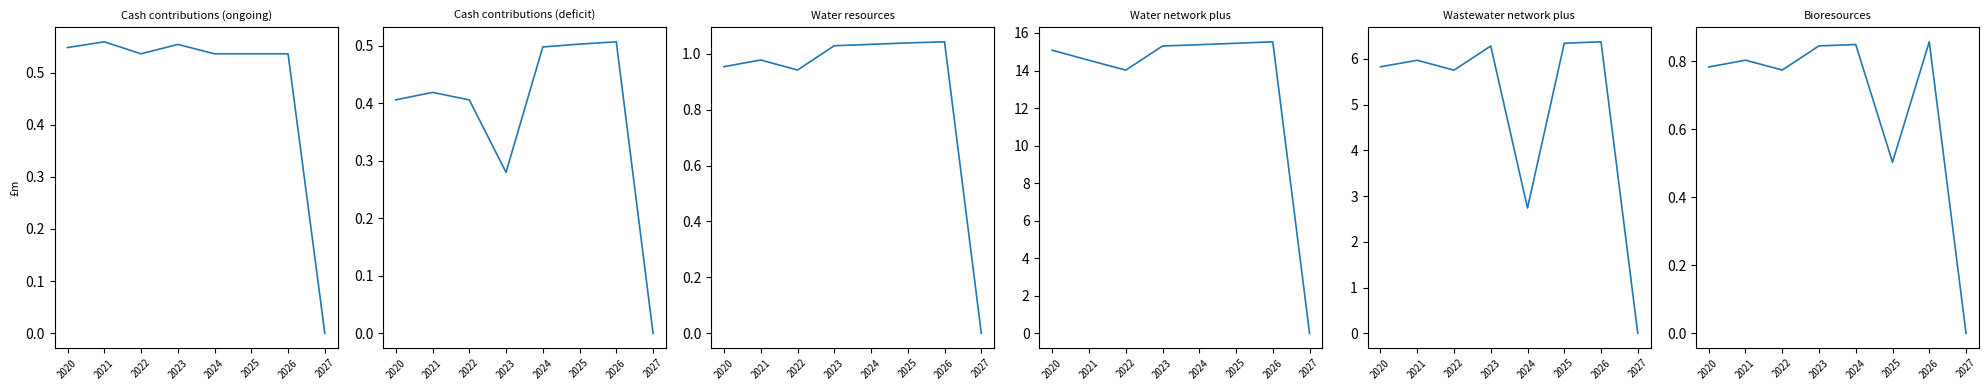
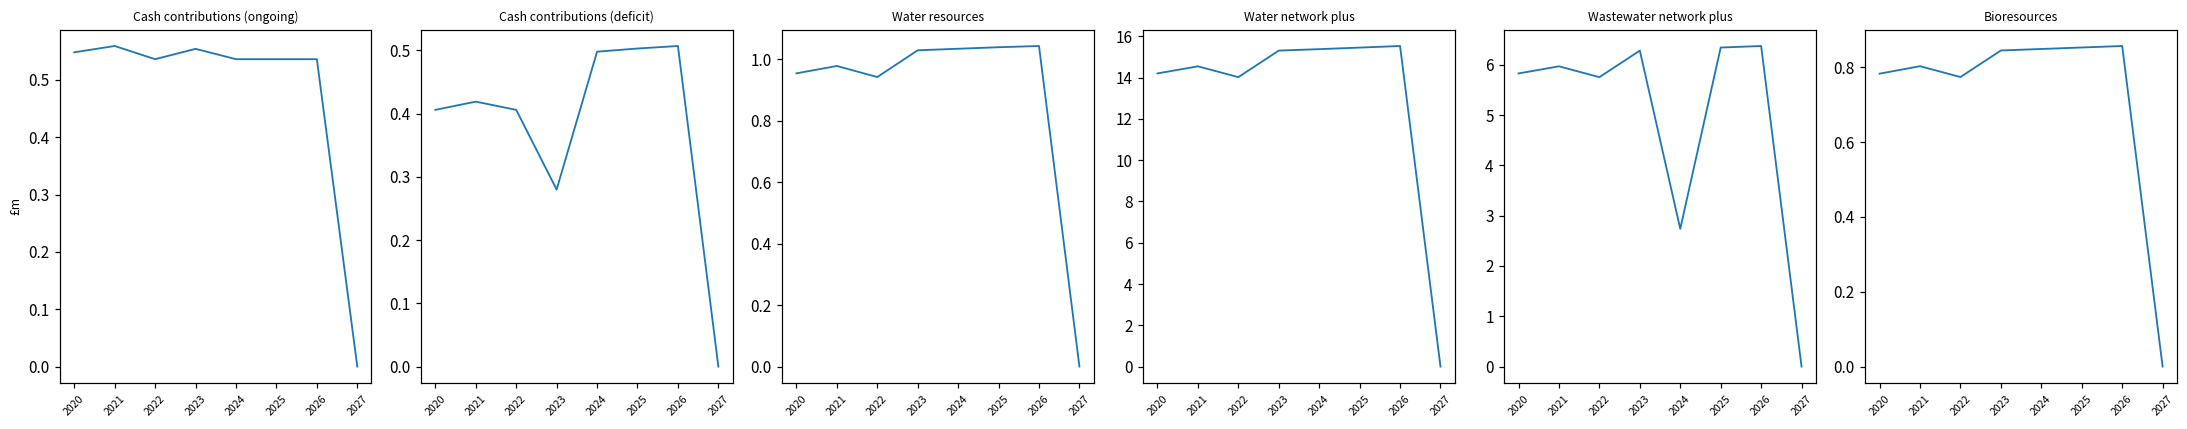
Water network plus, 2020: 15.1 -> 14.2
Bioresources, 2025: 0.50 -> 0.85
